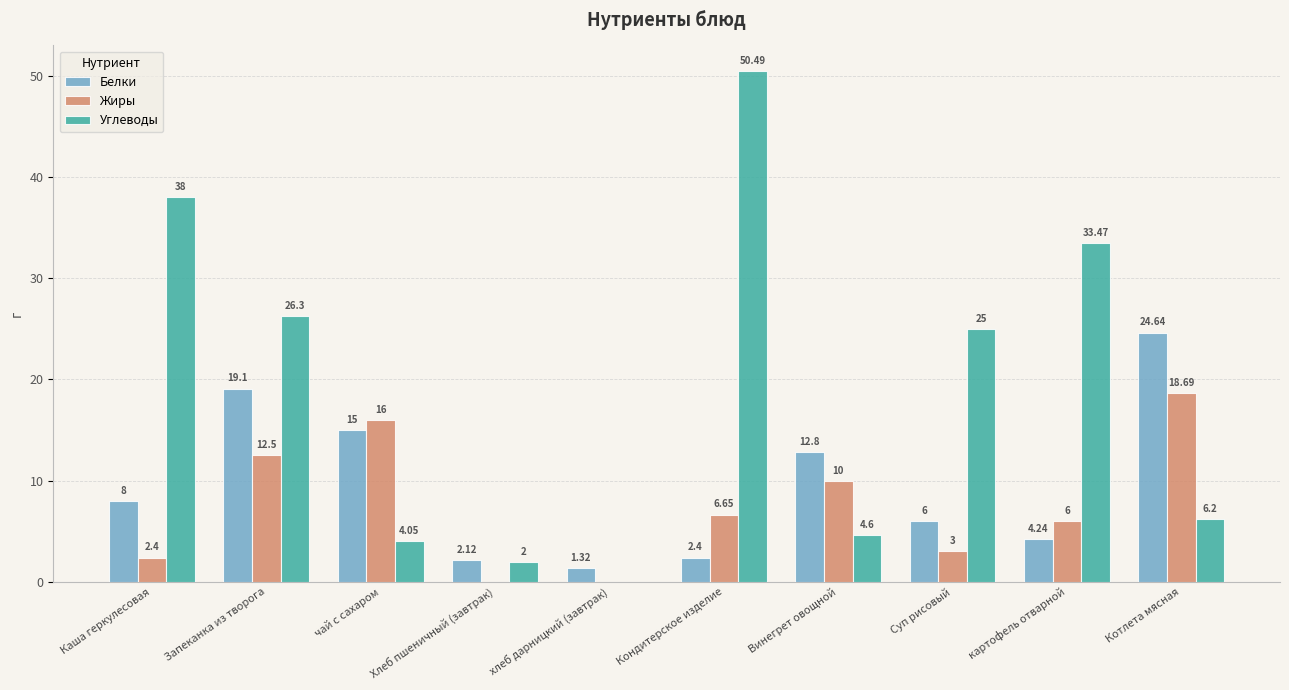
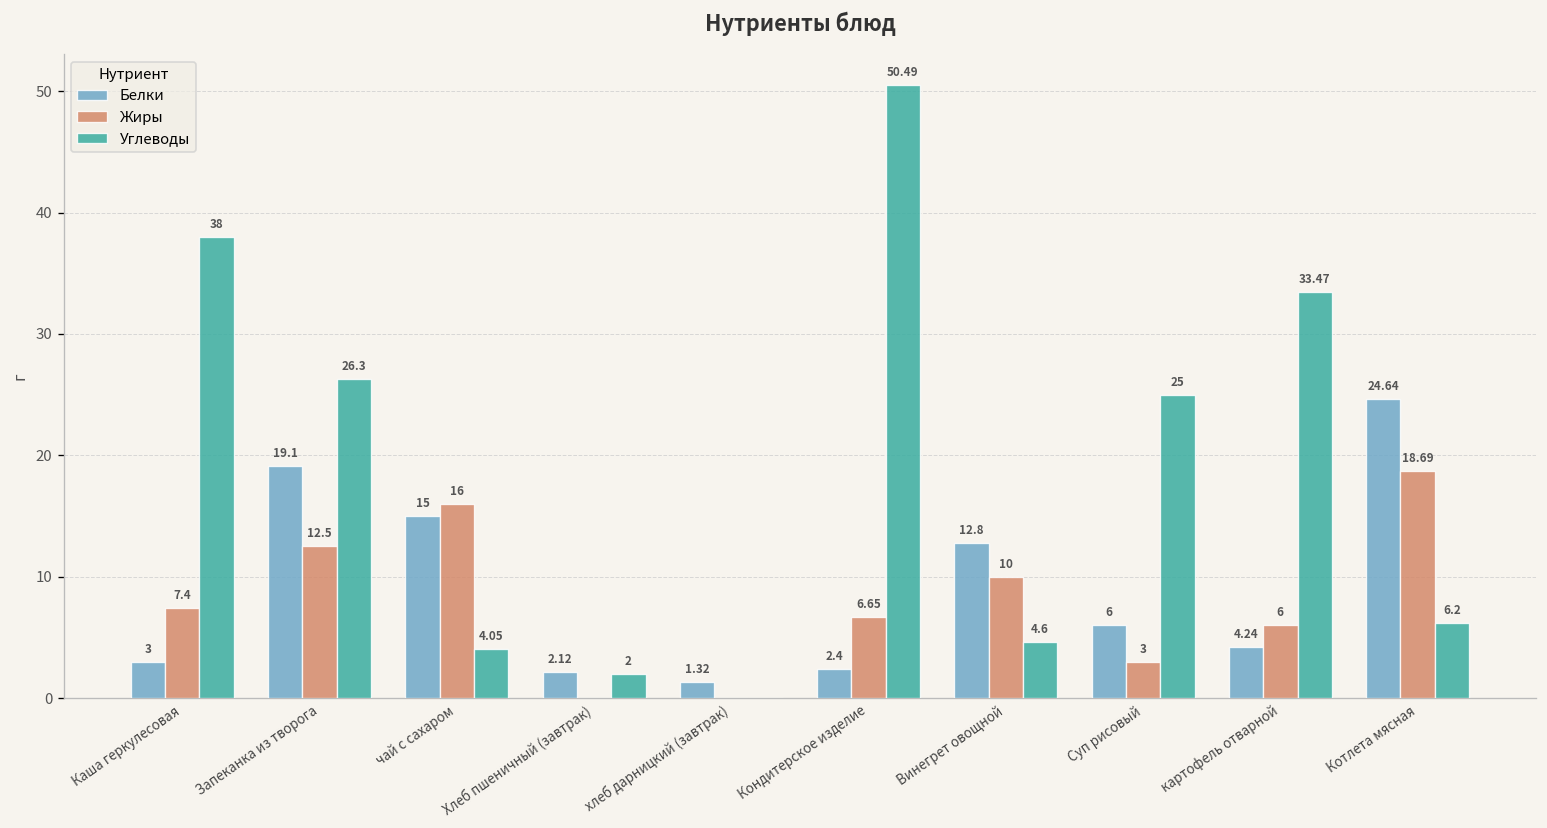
Белки, Каша геркулесовая: 8 -> 3
Жиры, Каша геркулесовая: 2.4 -> 7.4
